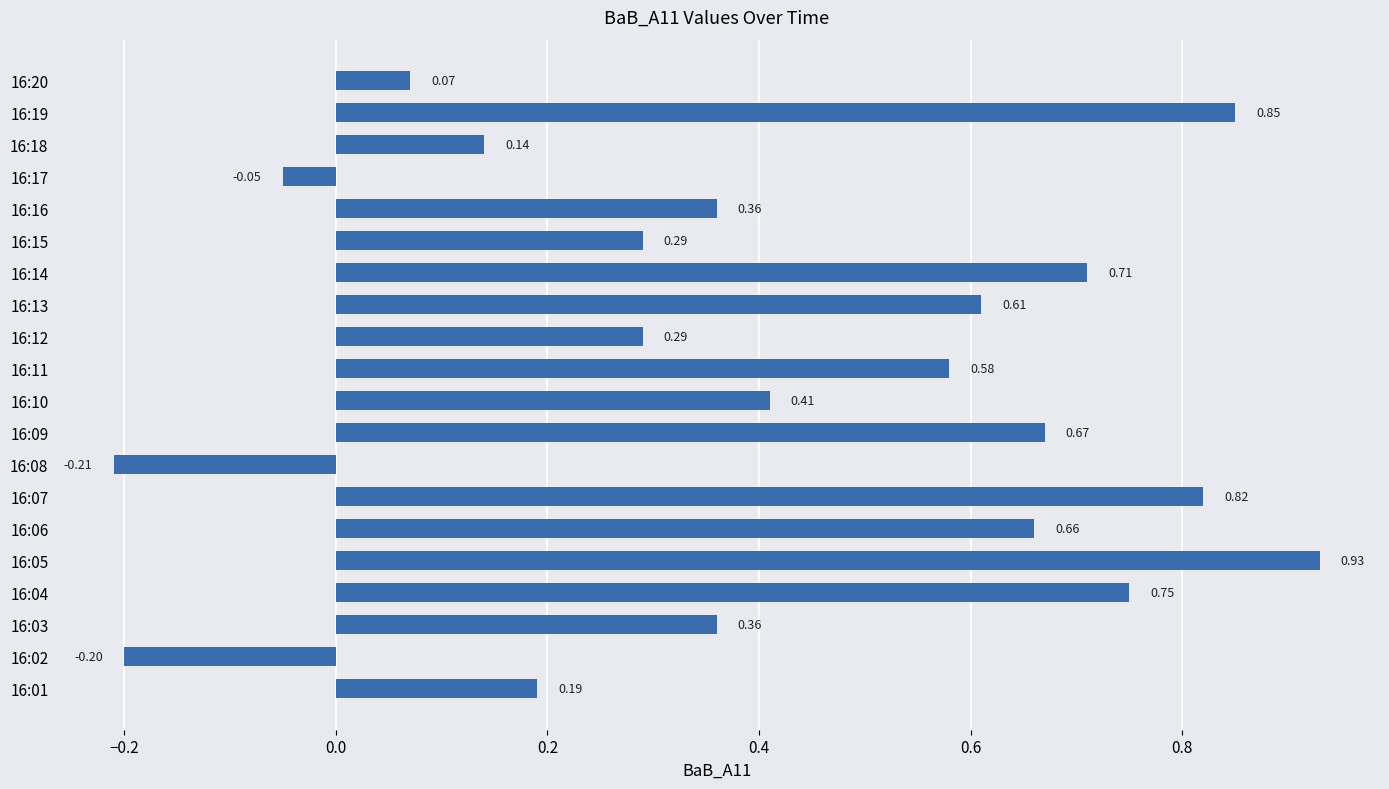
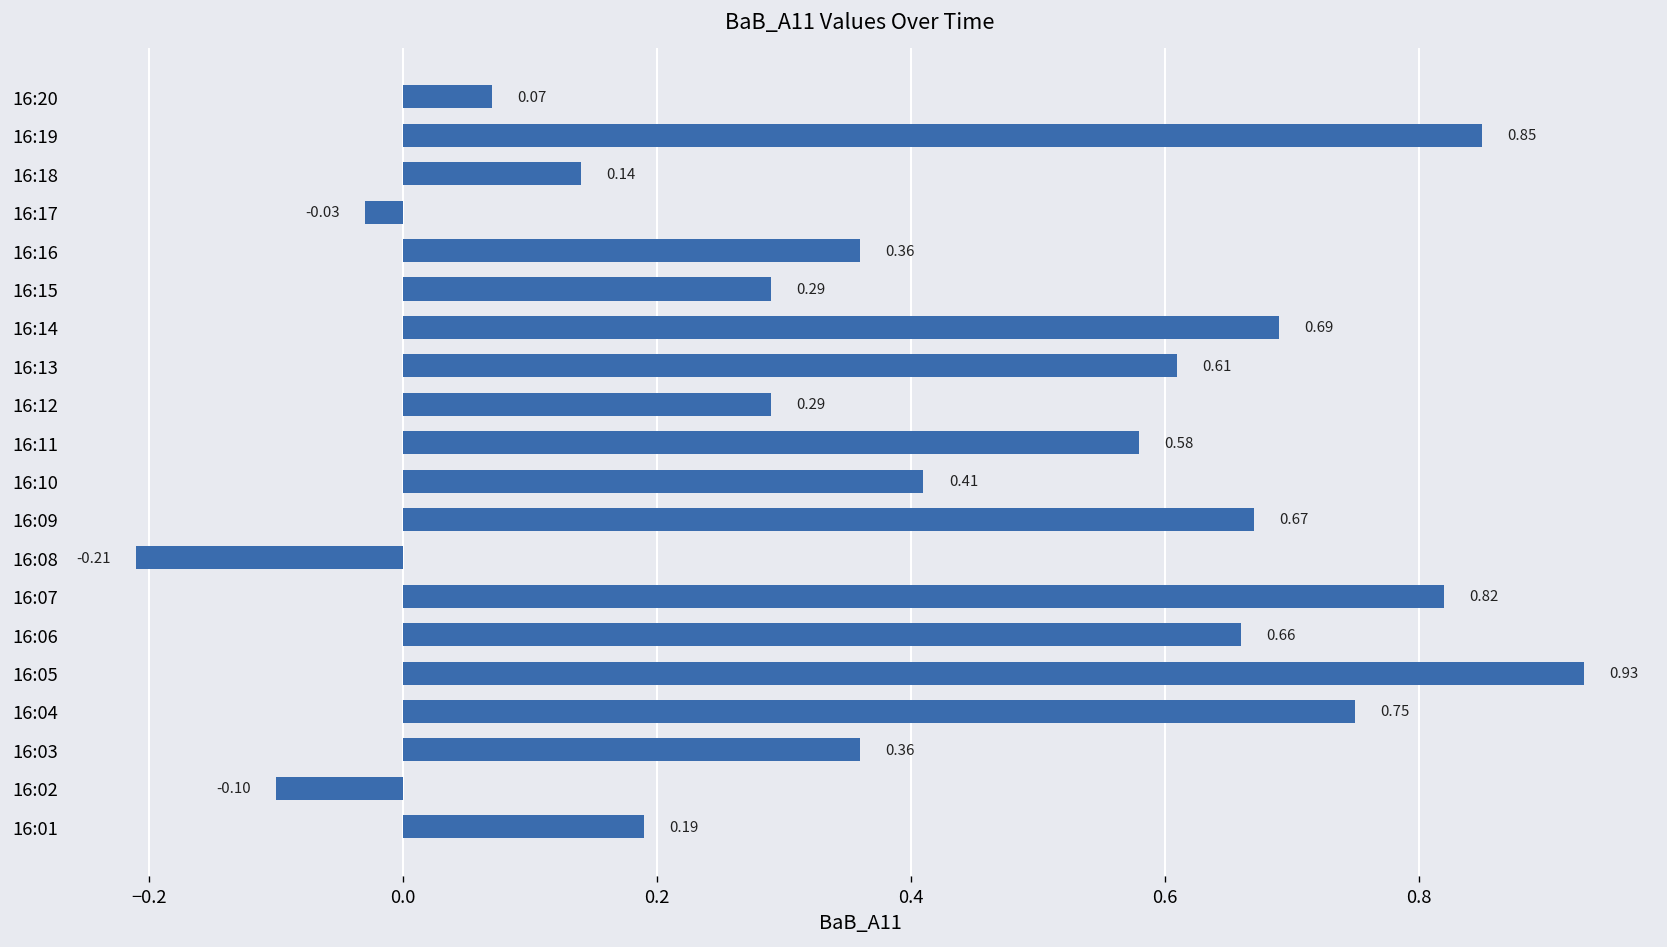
16:17: -0.05 -> -0.03
16:14: 0.71 -> 0.69
16:02: -0.20 -> -0.10
